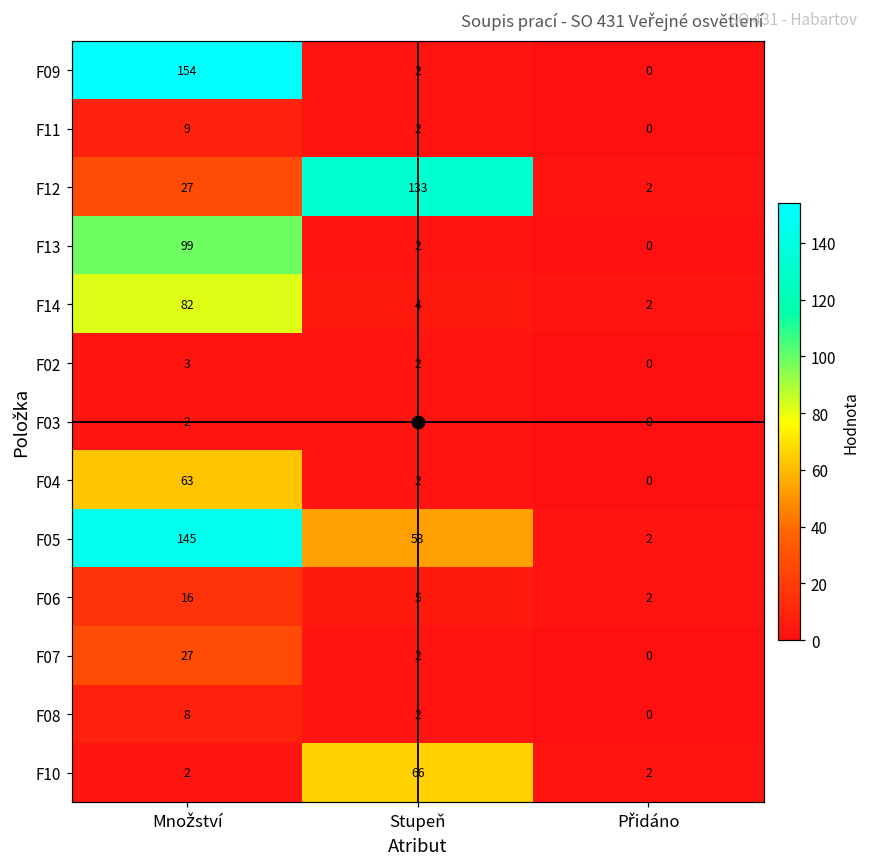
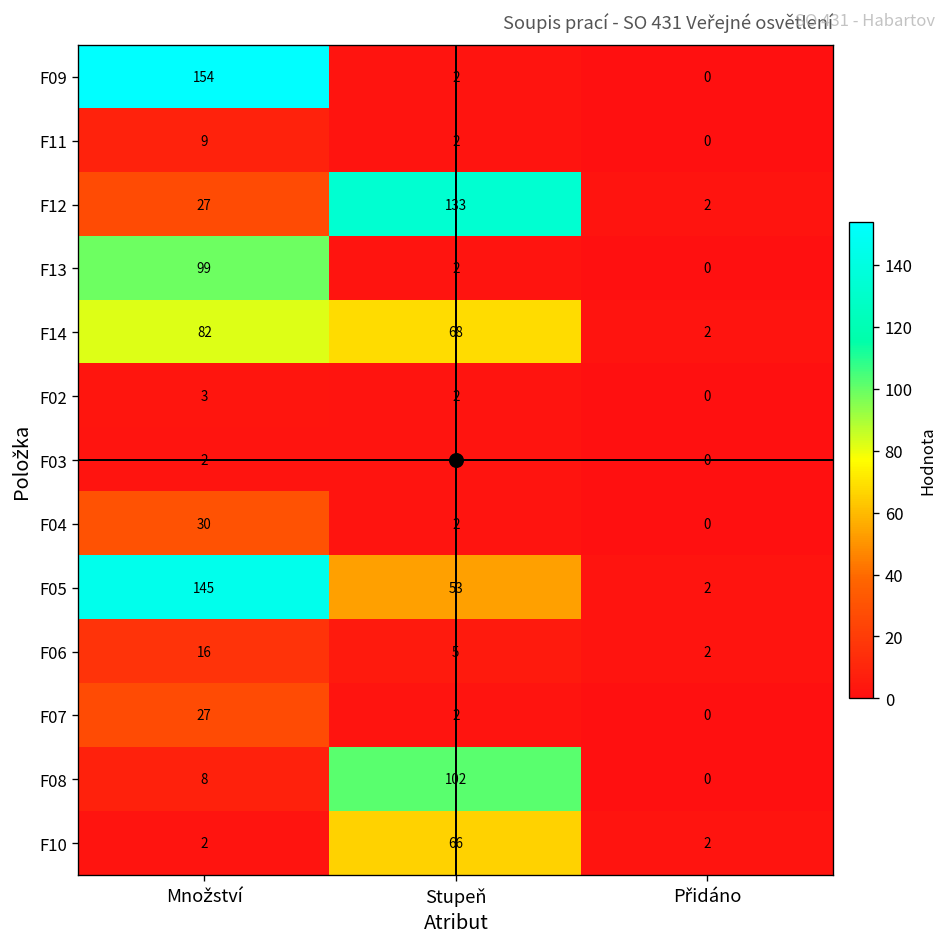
F14, Stupeň: 4 -> 68
F04, Množství: 63 -> 30
F08, Stupeň: 2 -> 102
